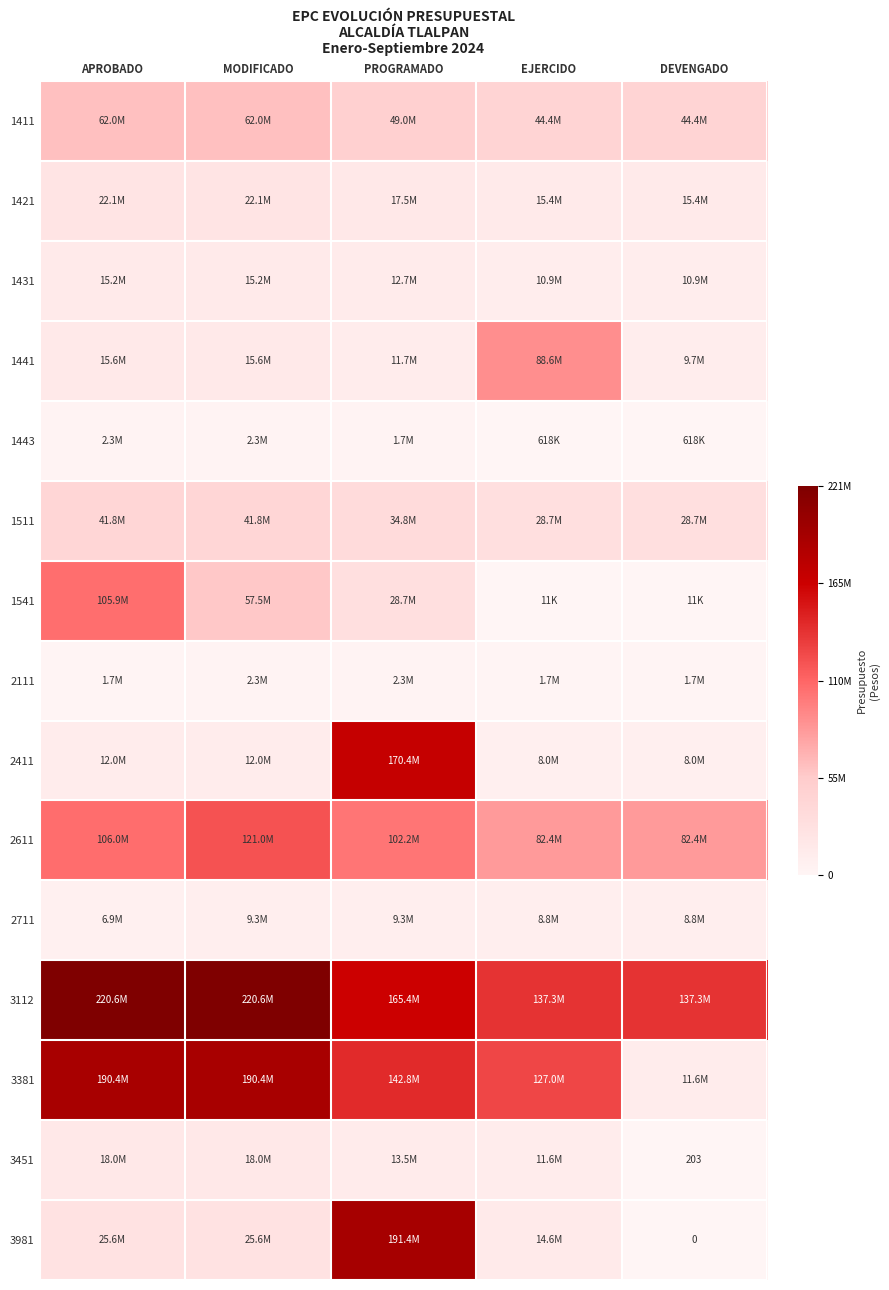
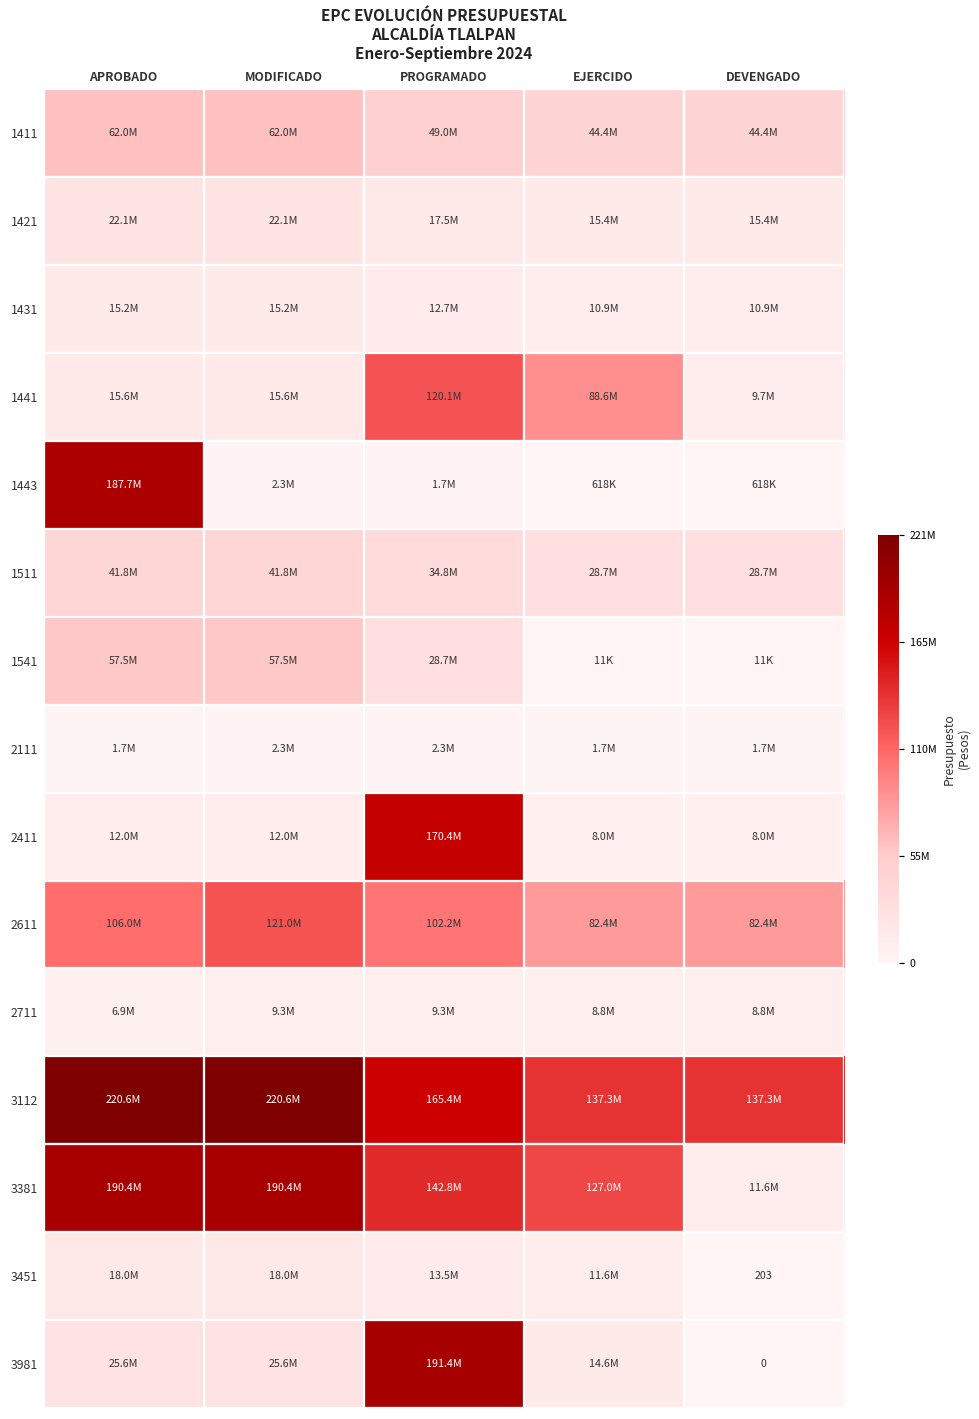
1441, PROGRAMADO: 11.7M -> 120.1M
1443, APROBADO: 2.3M -> 187.7M
1541, APROBADO: 105.9M -> 57.5M
